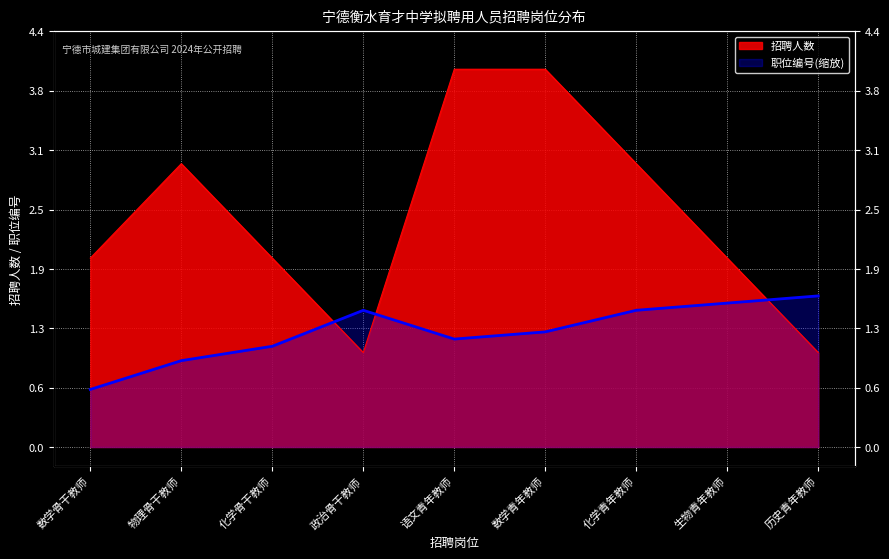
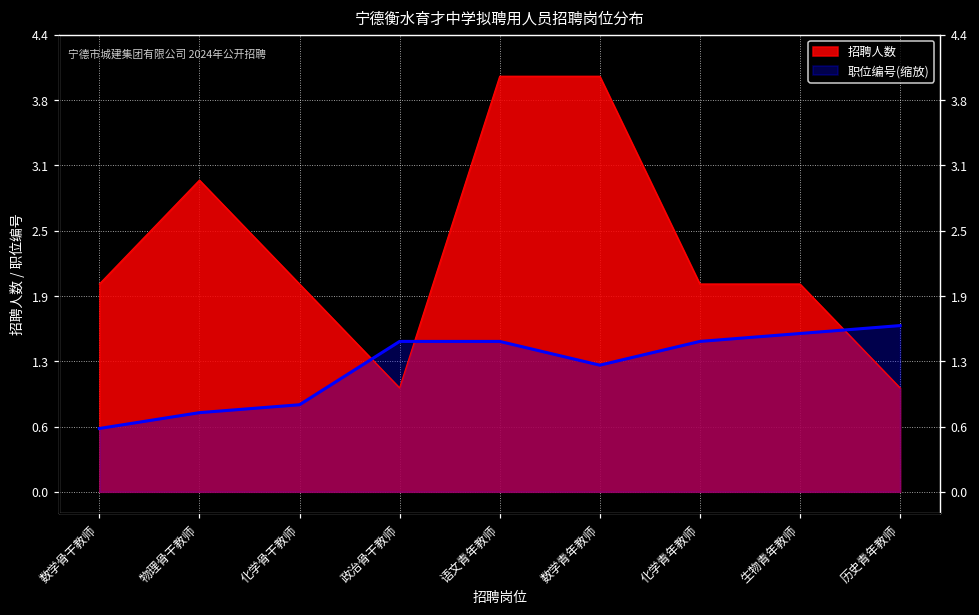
职位编号(缩放), 物理骨干教师: 0.9 -> 0.8
职位编号(缩放), 化学骨干教师: 1.1 -> 0.8
职位编号(缩放), 语文青年教师: 1.1 -> 1.4
招聘人数, 化学青年教师: 3 -> 2
